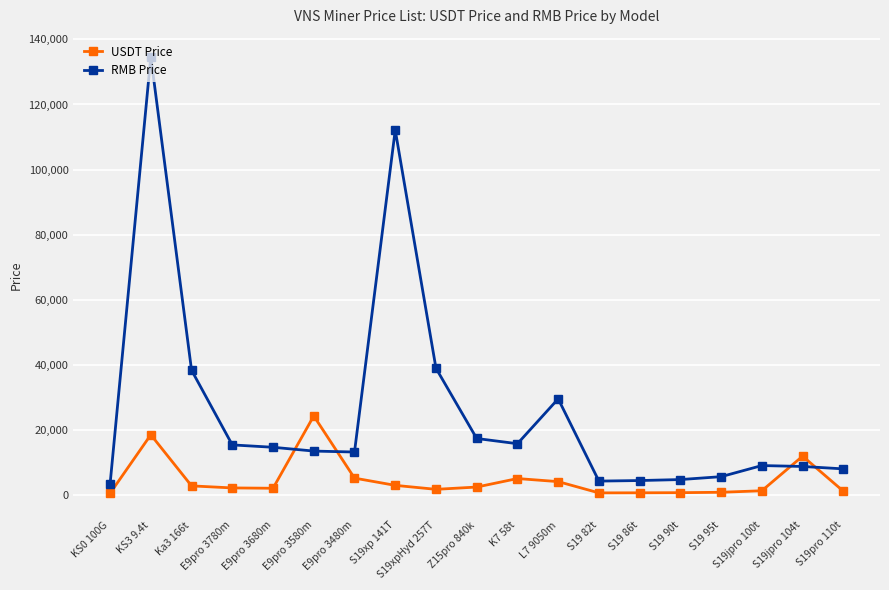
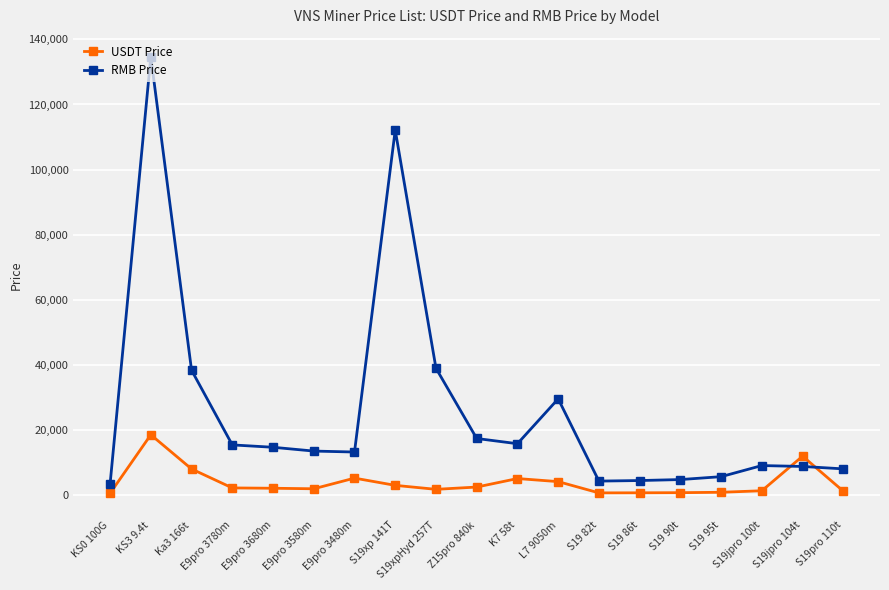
USDT Price, Ka3 166t: 3,000 -> 8,000
USDT Price, E9pro 3580m: 24,000 -> 2,000
